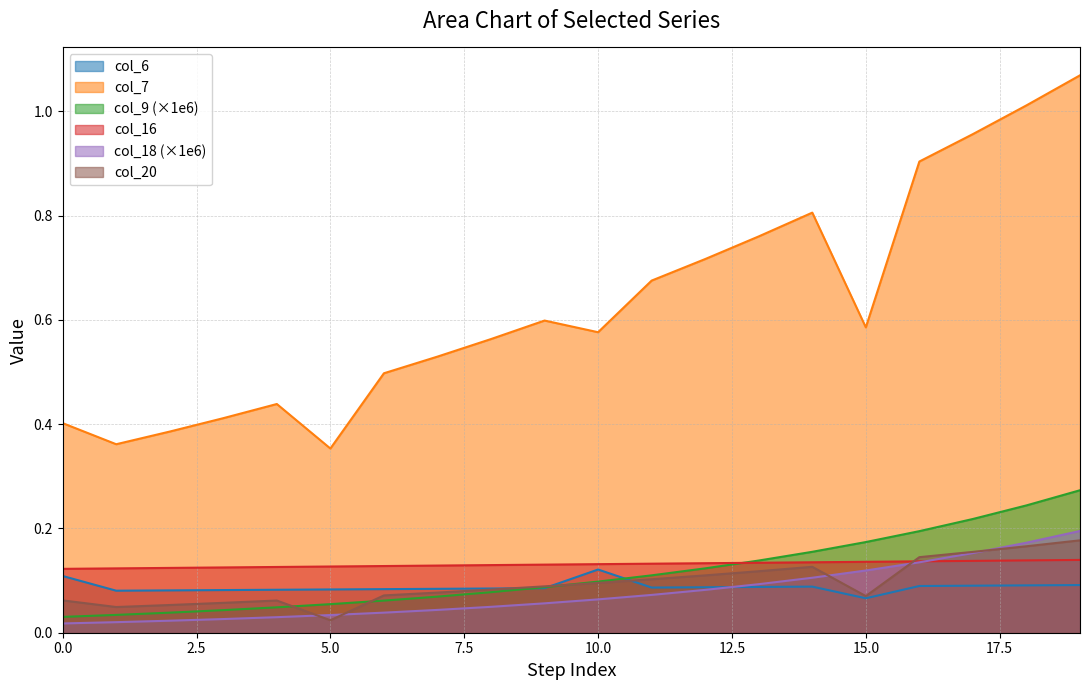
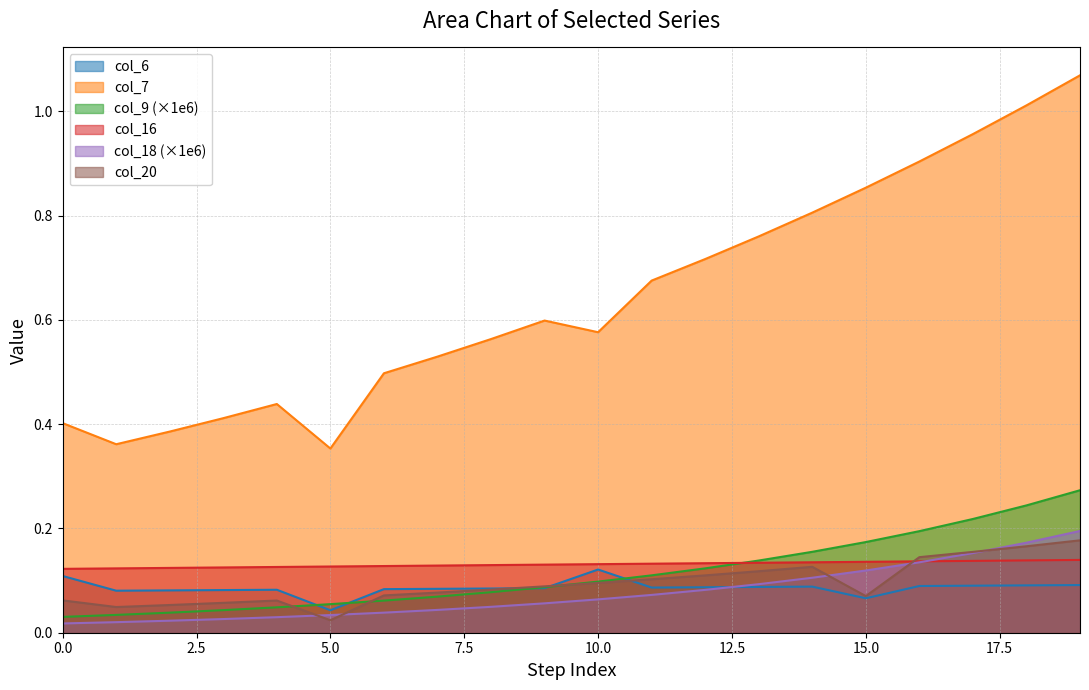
col_6, 5.0: 0.08 -> 0.04
col_7, 15.0: 0.59 -> 0.85
